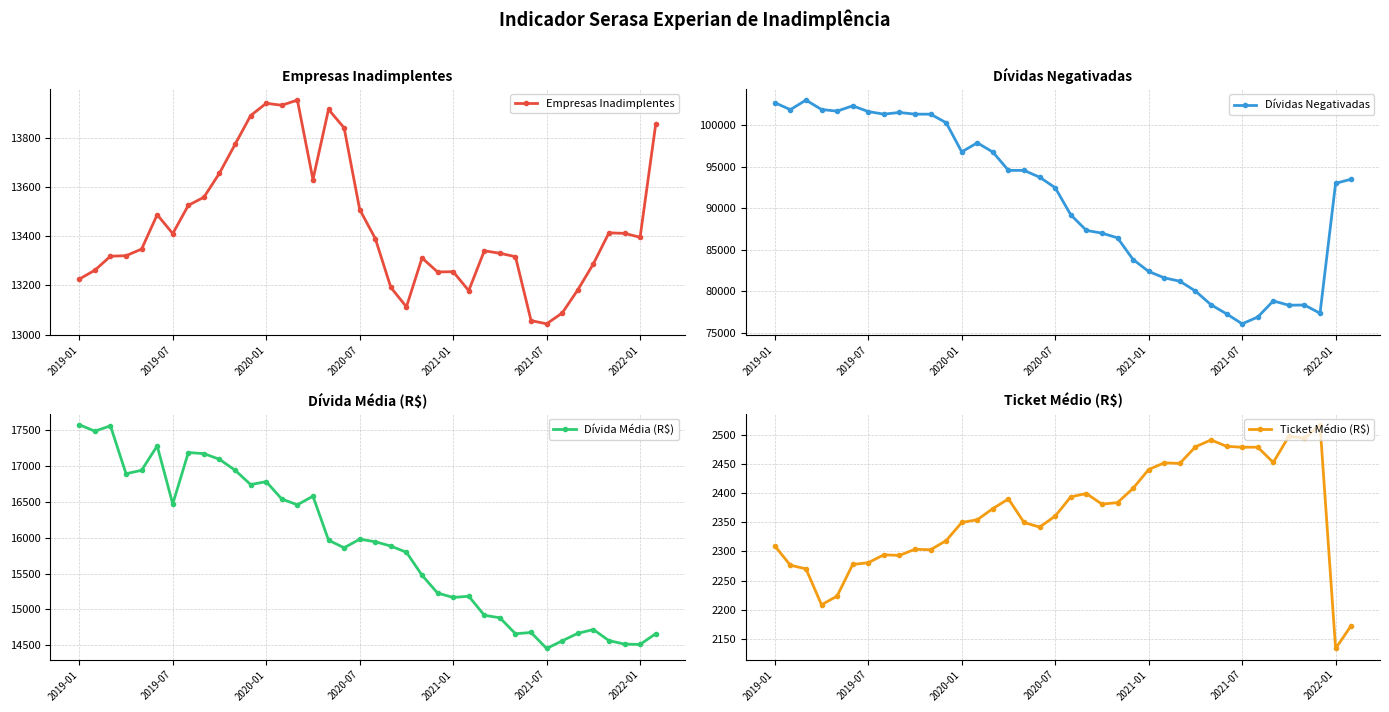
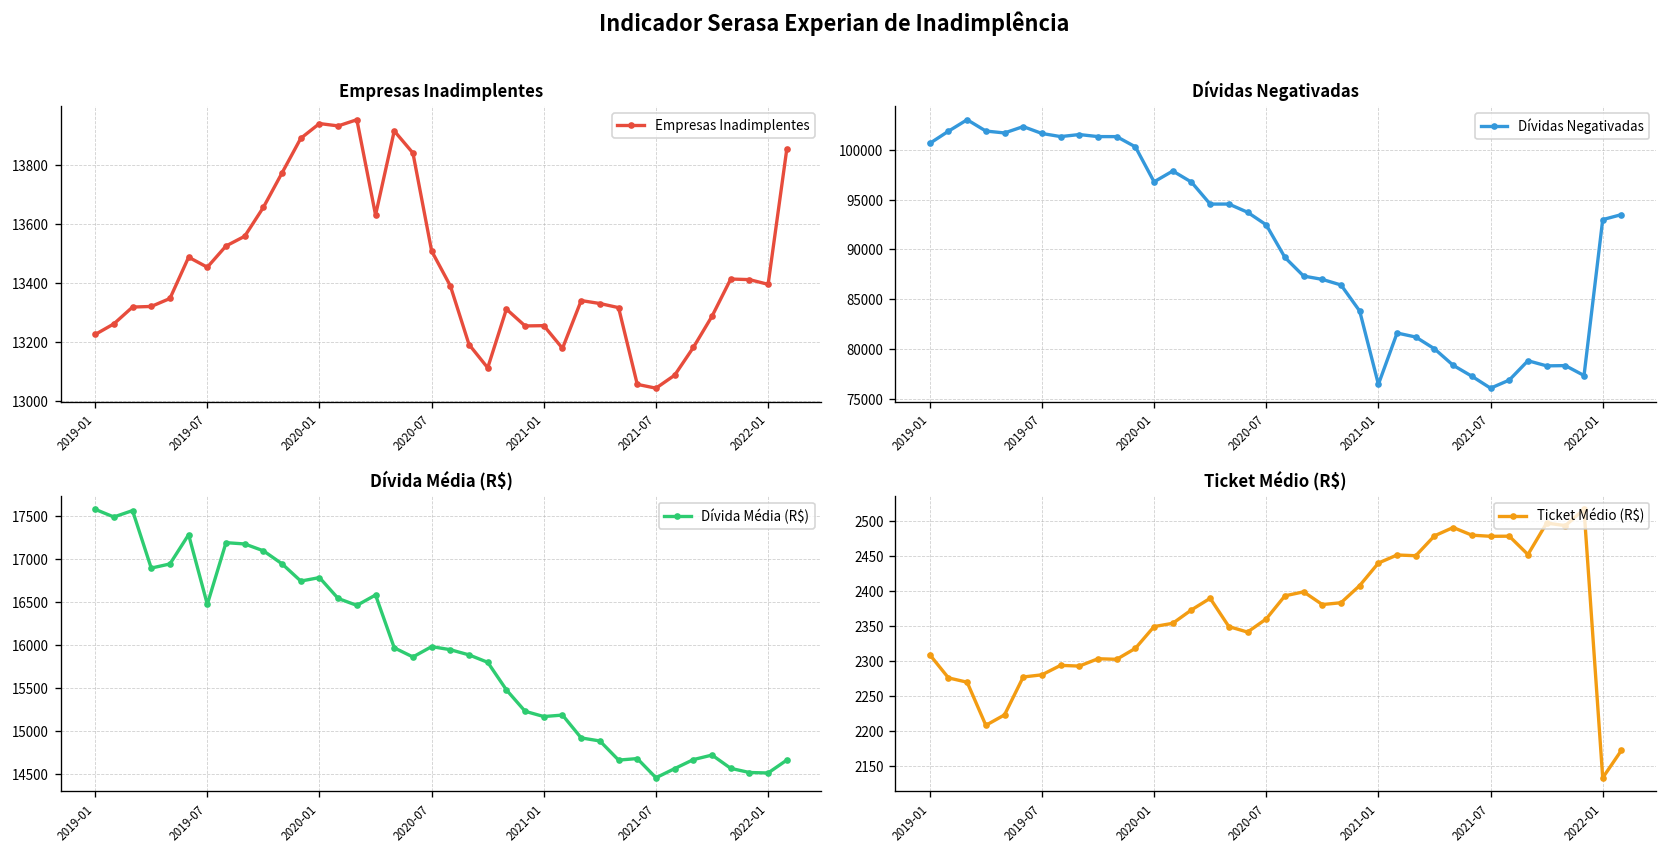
Empresas Inadimplentes, 2019-07: 13410 -> 13450
Dívidas Negativadas, 2019-01: 103000 -> 101000
Dívidas Negativadas, 2021-01: 82000 -> 76000
